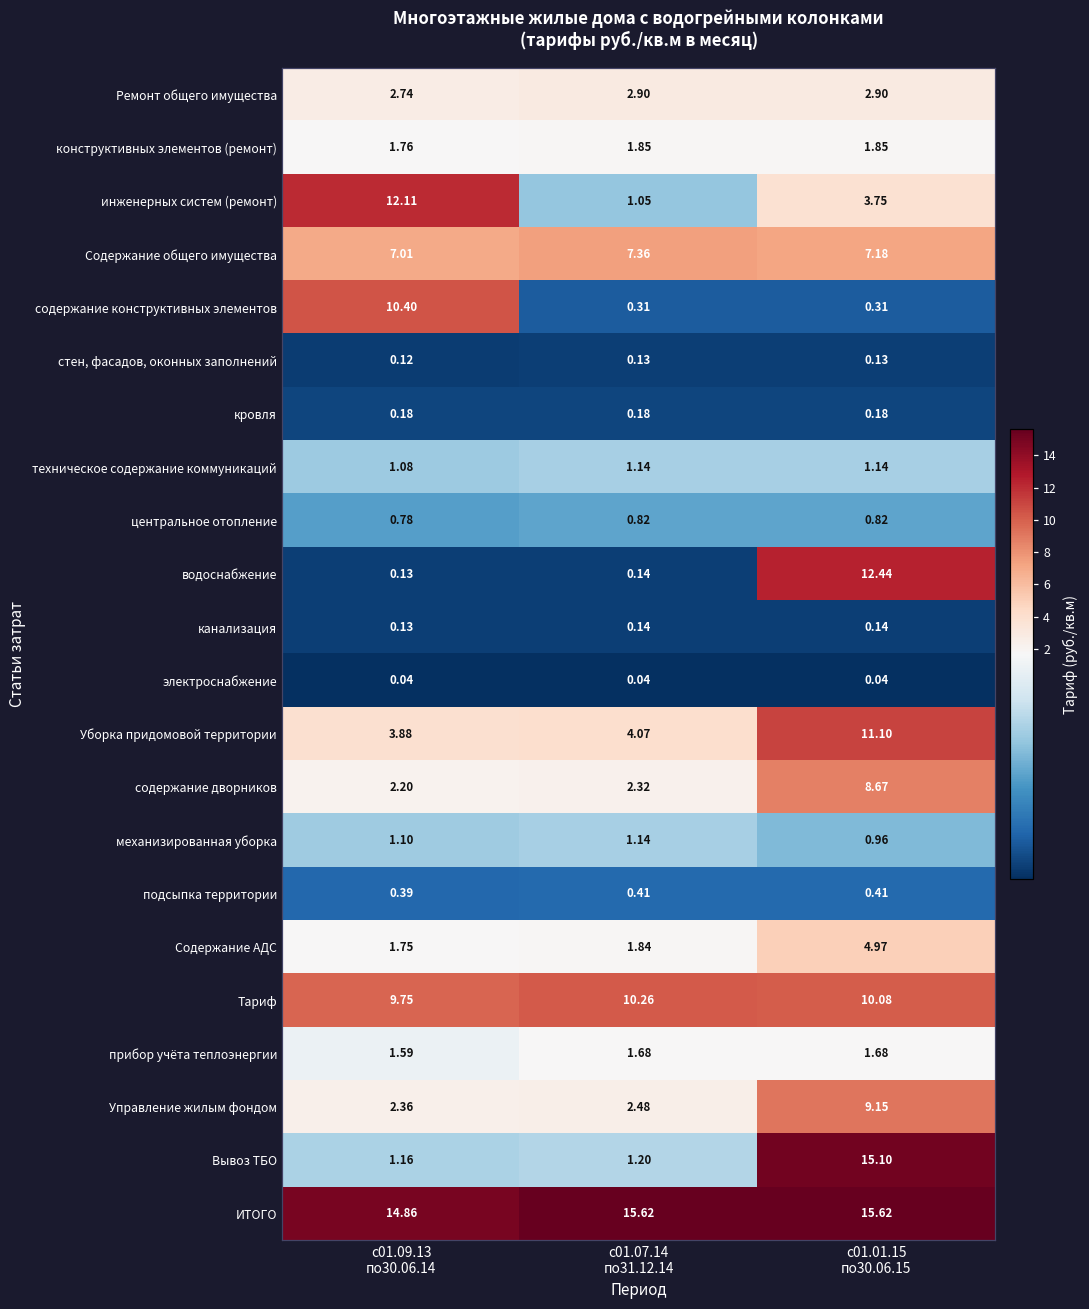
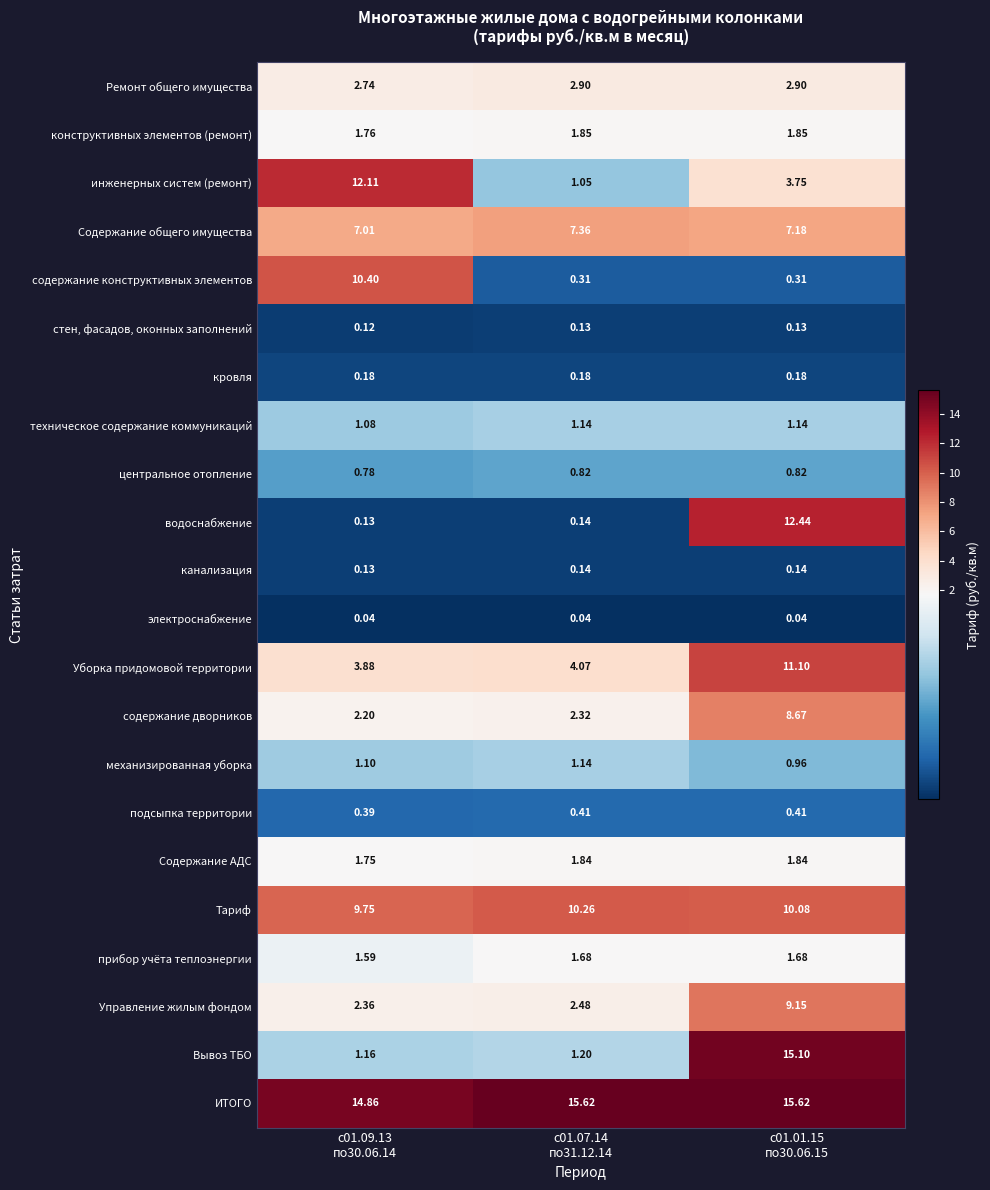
Содержание АДС, с01.01.15 по30.06.15: 4.97 -> 1.84
